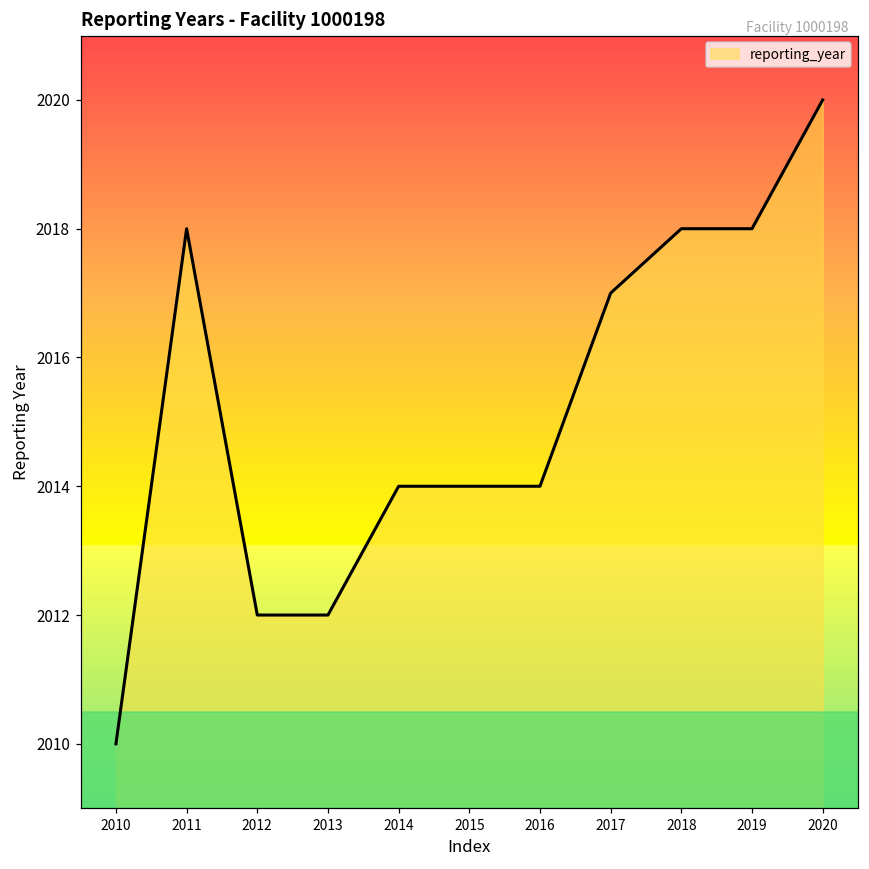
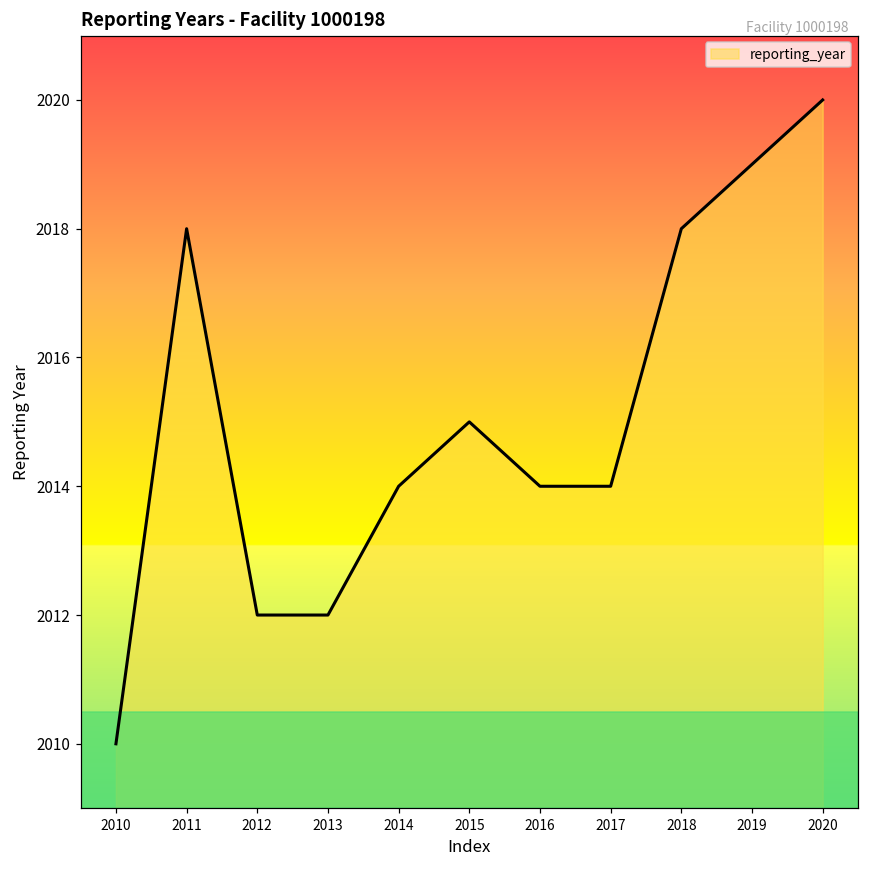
2015: 2014 -> 2015
2017: 2017 -> 2014
2019: 2018 -> 2019
